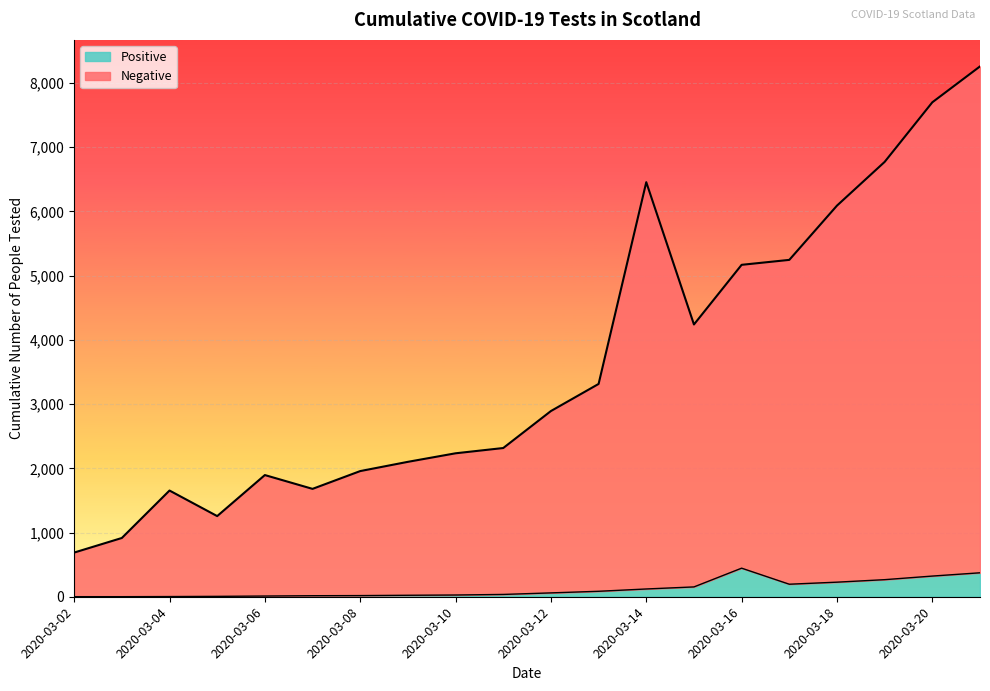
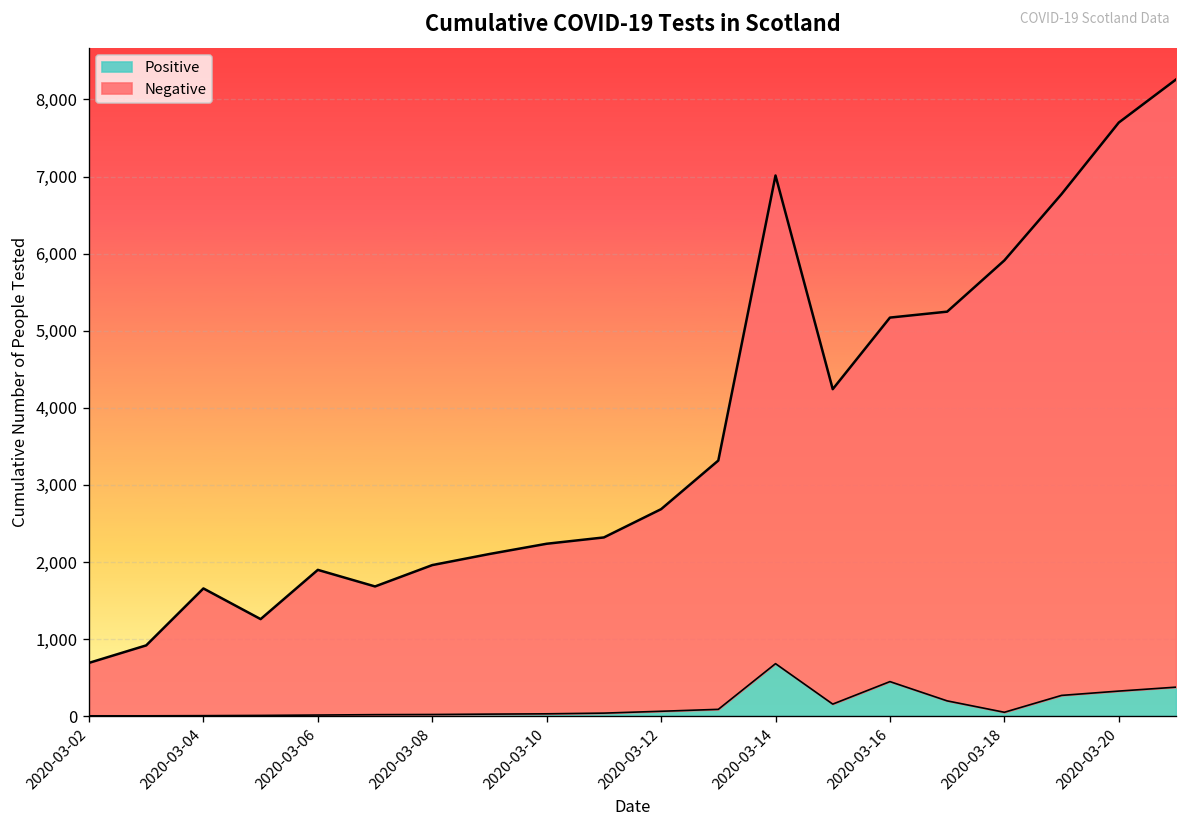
Negative, 2020-03-12: 2,800 -> 2,600
Positive, 2020-03-14: 100 -> 700
Positive, 2020-03-18: 200 -> 0
